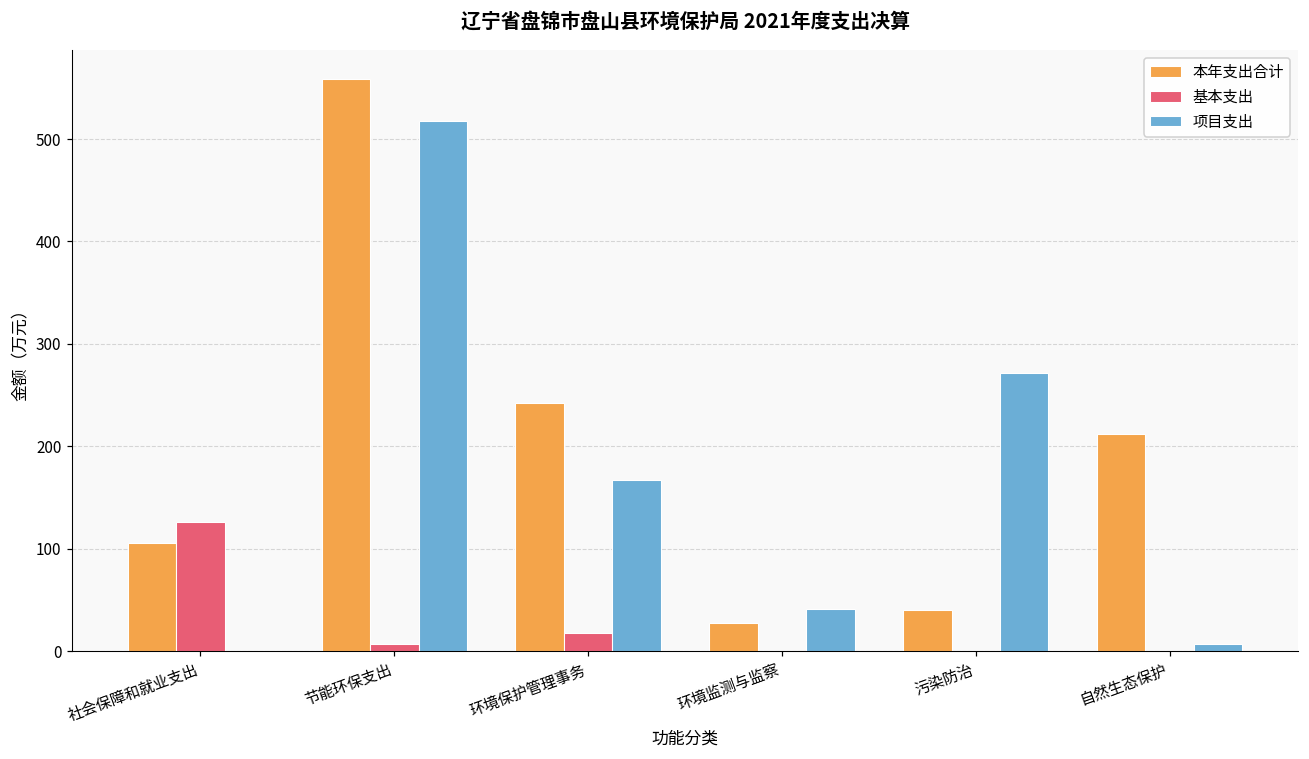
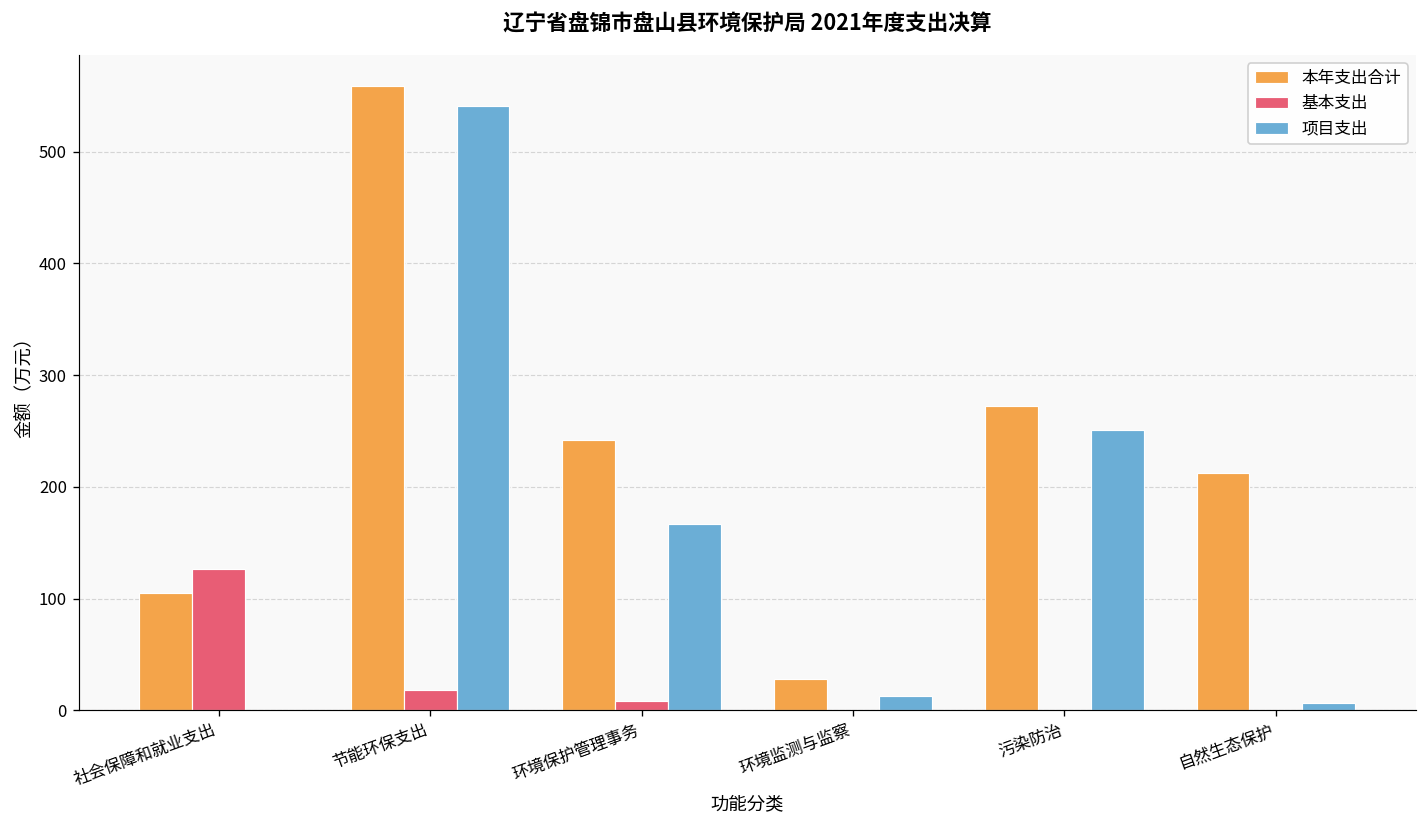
基本支出, 节能环保支出: 10 -> 20
项目支出, 节能环保支出: 520 -> 540
基本支出, 环境保护管理事务: 20 -> 10
项目支出, 环境监测与监察: 40 -> 10
本年支出合计, 污染防治: 40 -> 270
项目支出, 污染防治: 270 -> 250
